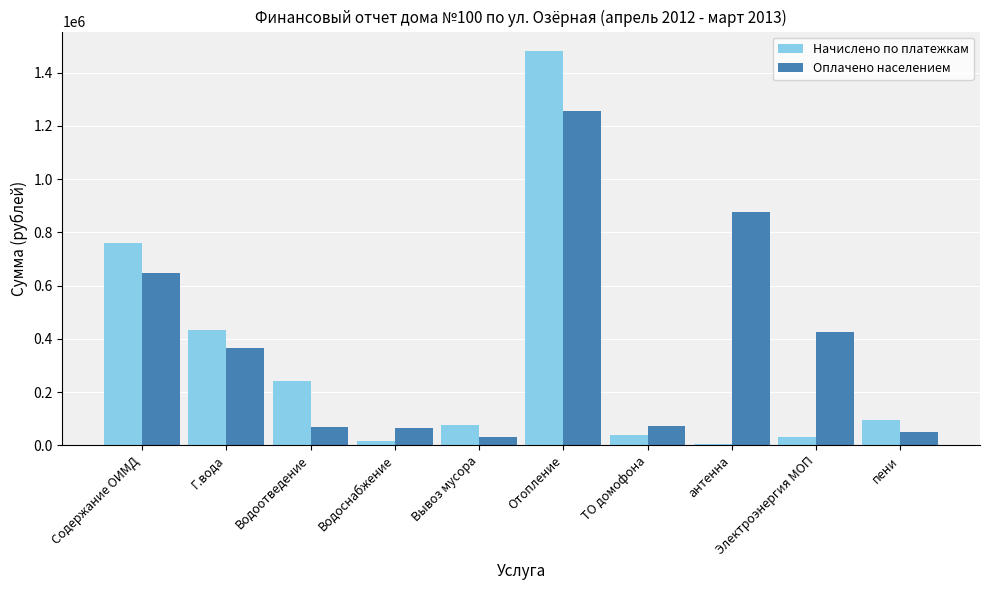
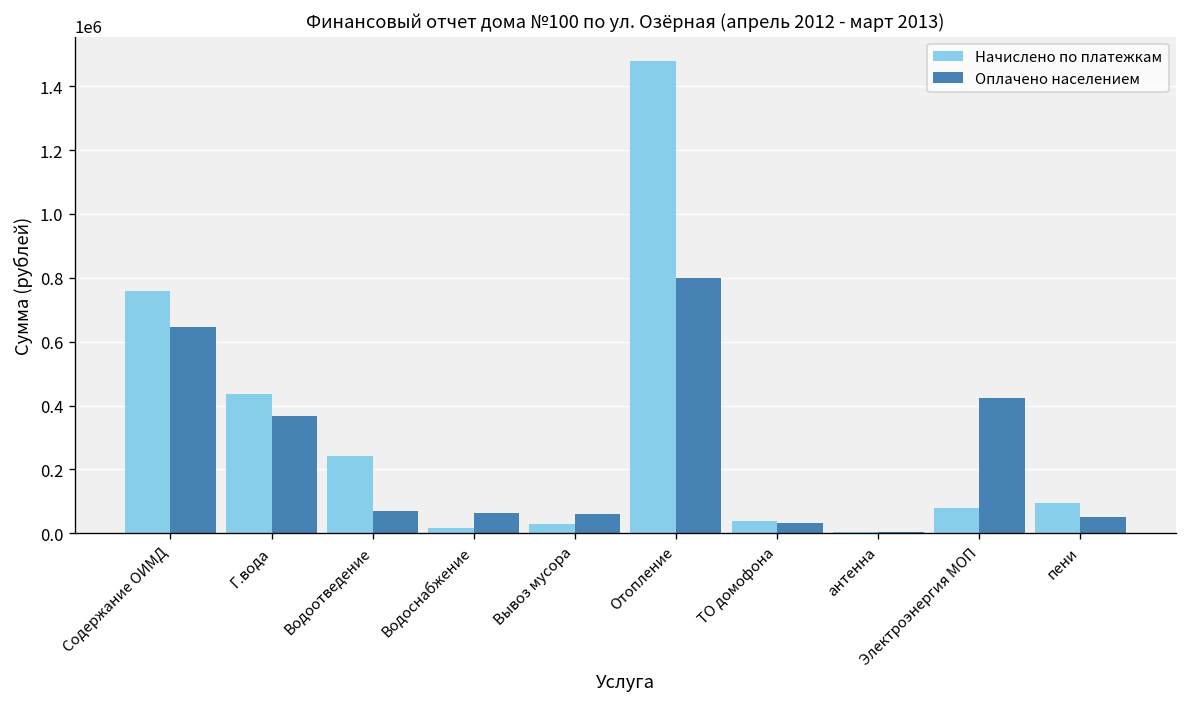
Начислено по платежкам, Вывоз мусора: 80000 -> 30000
Оплачено населением, Вывоз мусора: 30000 -> 60000
Оплачено населением, Отопление: 1260000 -> 800000
Оплачено населением, ТО домофона: 70000 -> 30000
Оплачено населением, антенна: 880000 -> 0
Начислено по платежкам, Электроэнергия МОП: 30000 -> 80000
